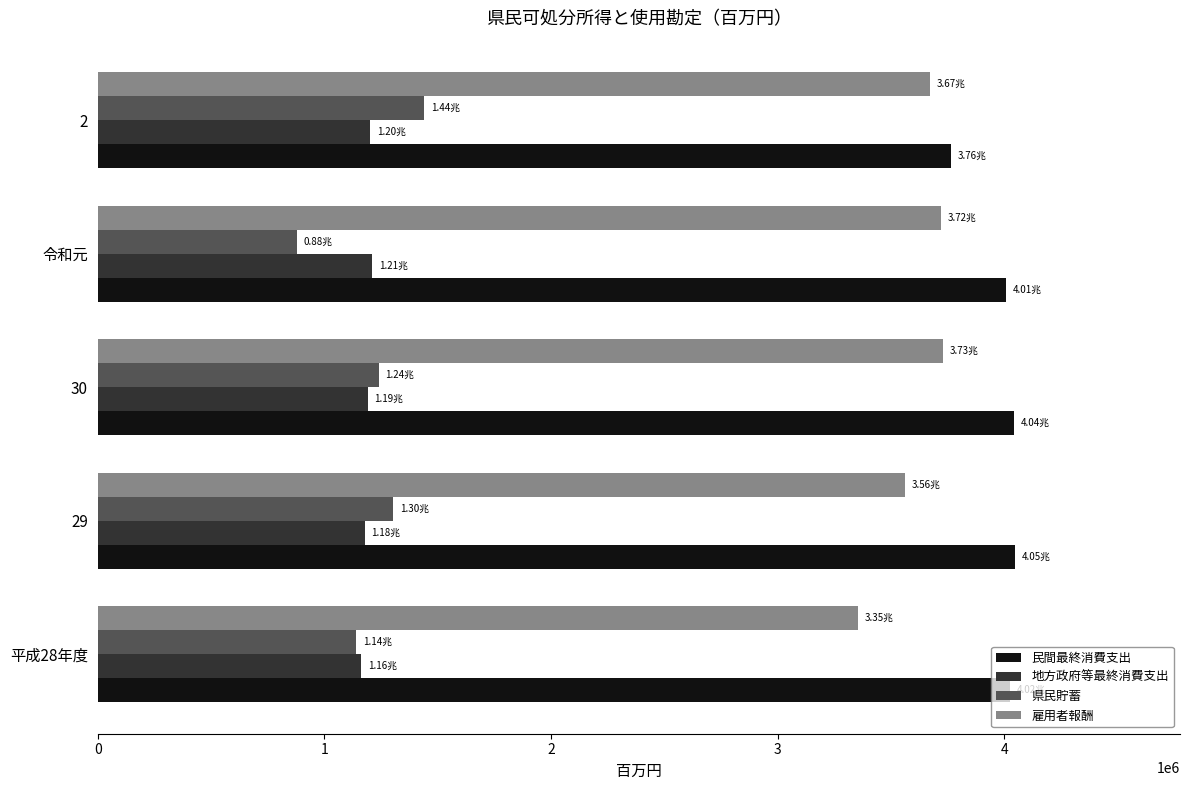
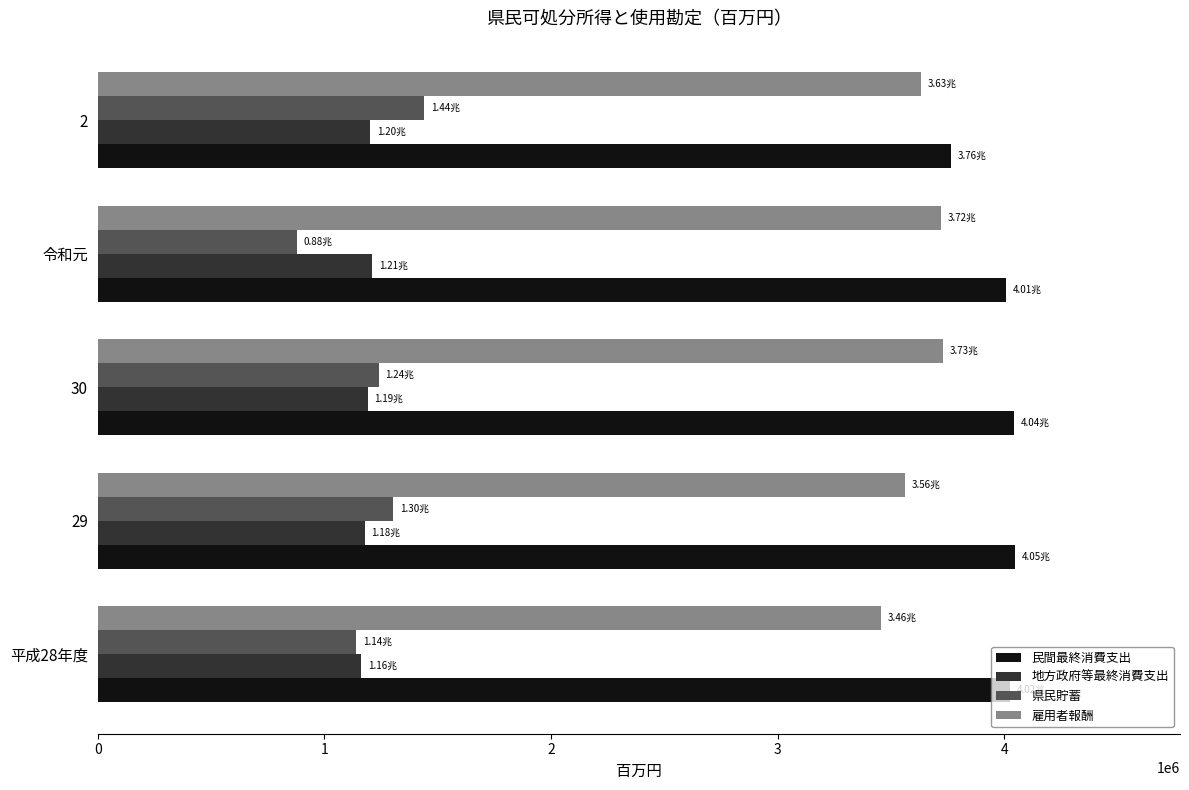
雇用者報酬, 2: 3.67兆 -> 3.63兆
雇用者報酬, 平成28年度: 3.35兆 -> 3.46兆
